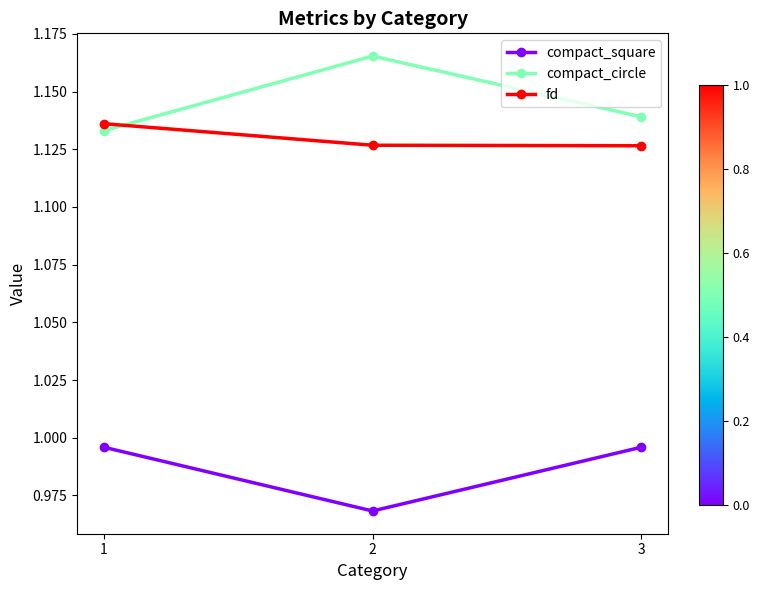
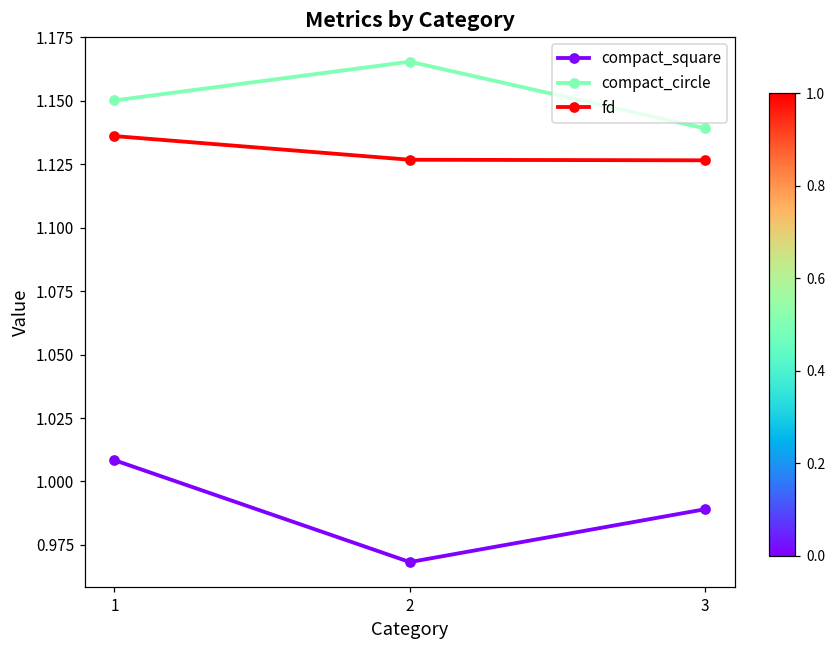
compact_square, 1: 0.996 -> 1.008
compact_circle, 1: 1.133 -> 1.150
compact_square, 3: 0.996 -> 0.989
